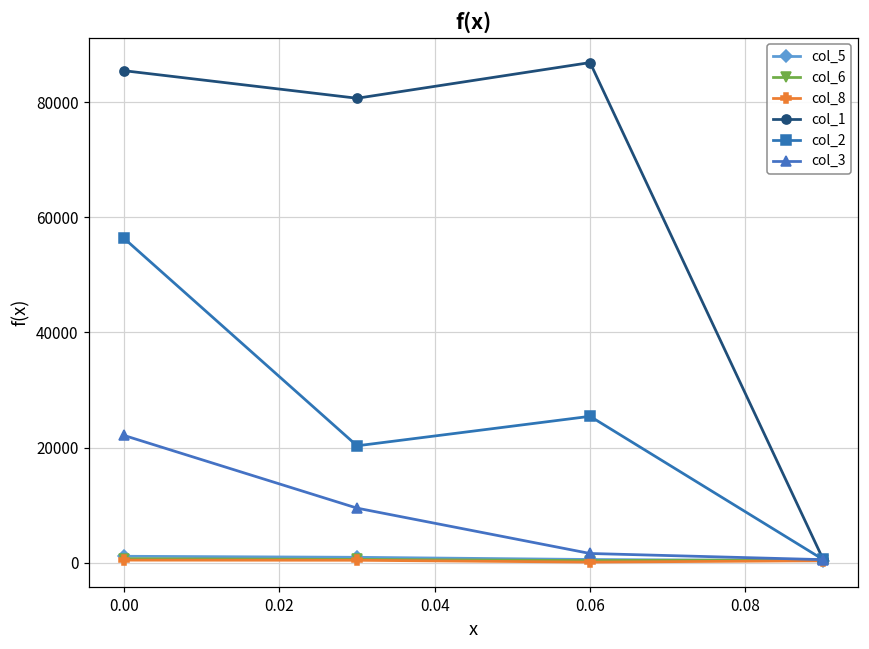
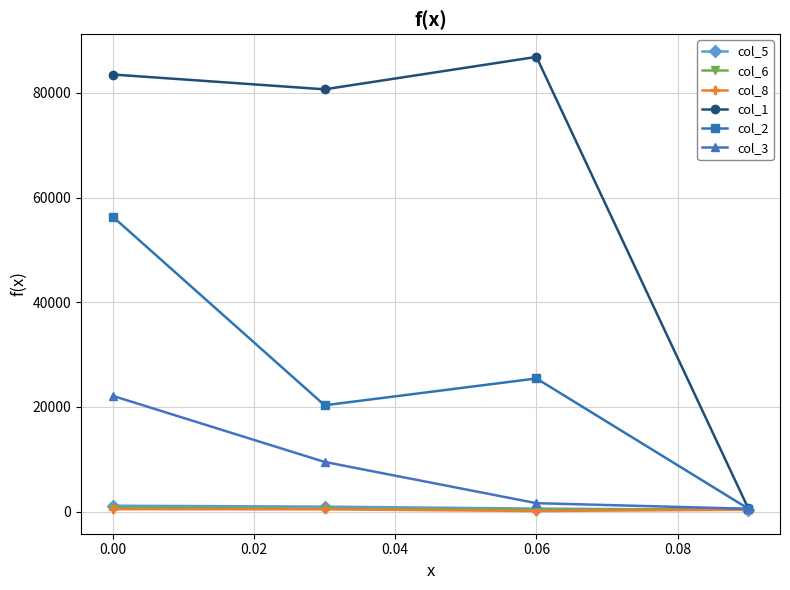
col_1, 0.00: 85000 -> 84000
